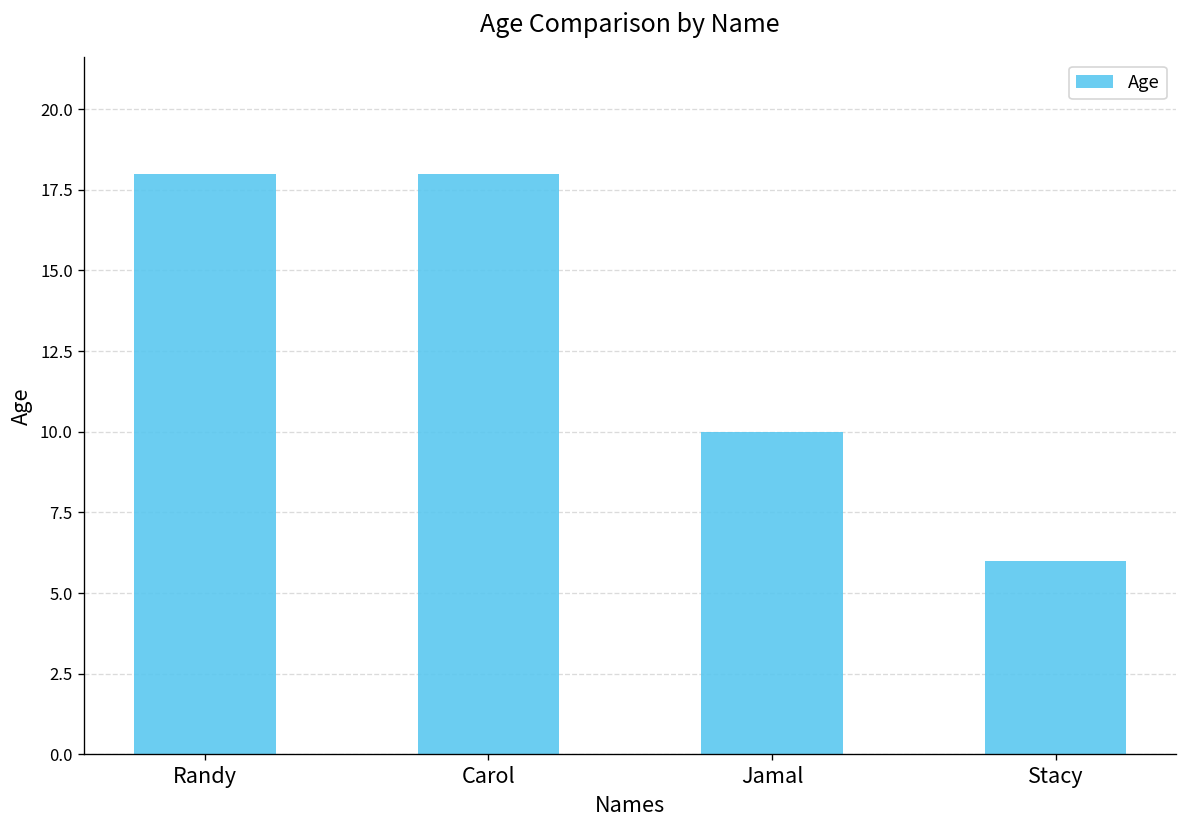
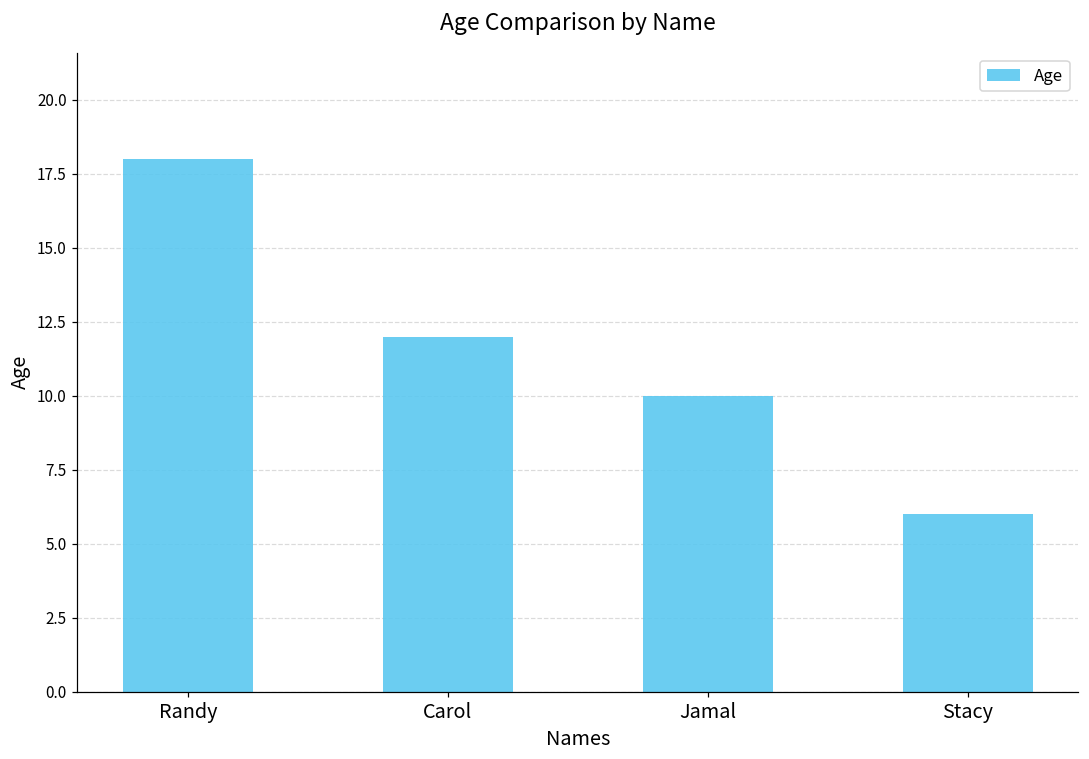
Carol: 18 -> 12
